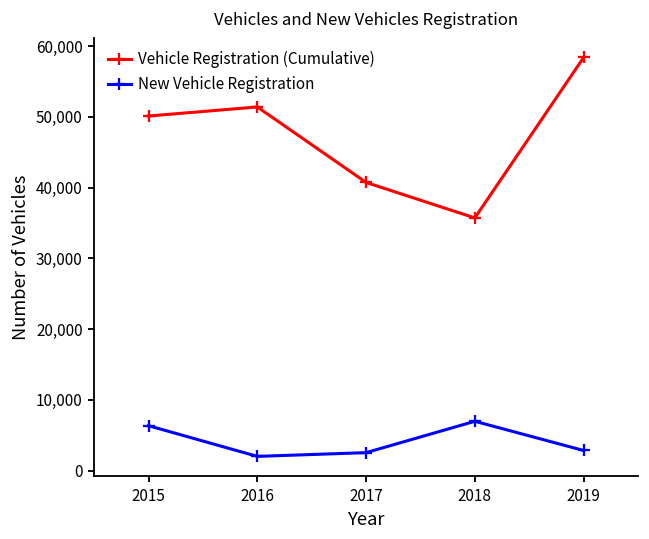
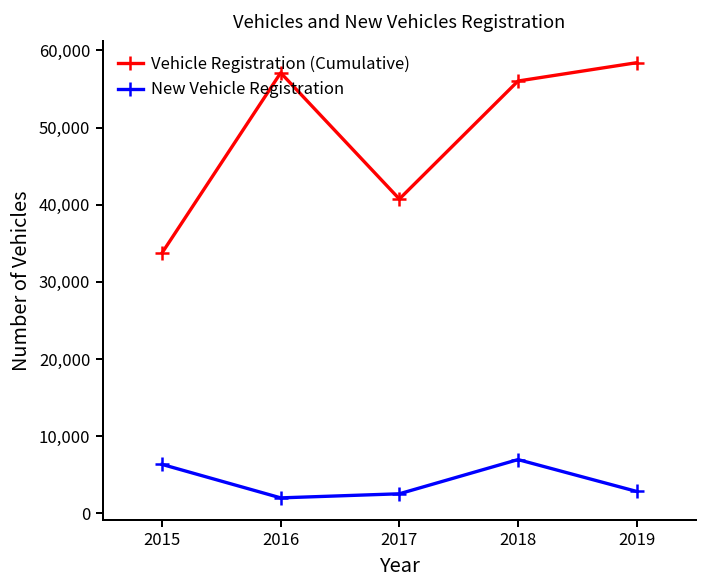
Vehicle Registration (Cumulative), 2015: 50,000 -> 34,000
Vehicle Registration (Cumulative), 2016: 51,000 -> 57,000
Vehicle Registration (Cumulative), 2018: 36,000 -> 56,000
